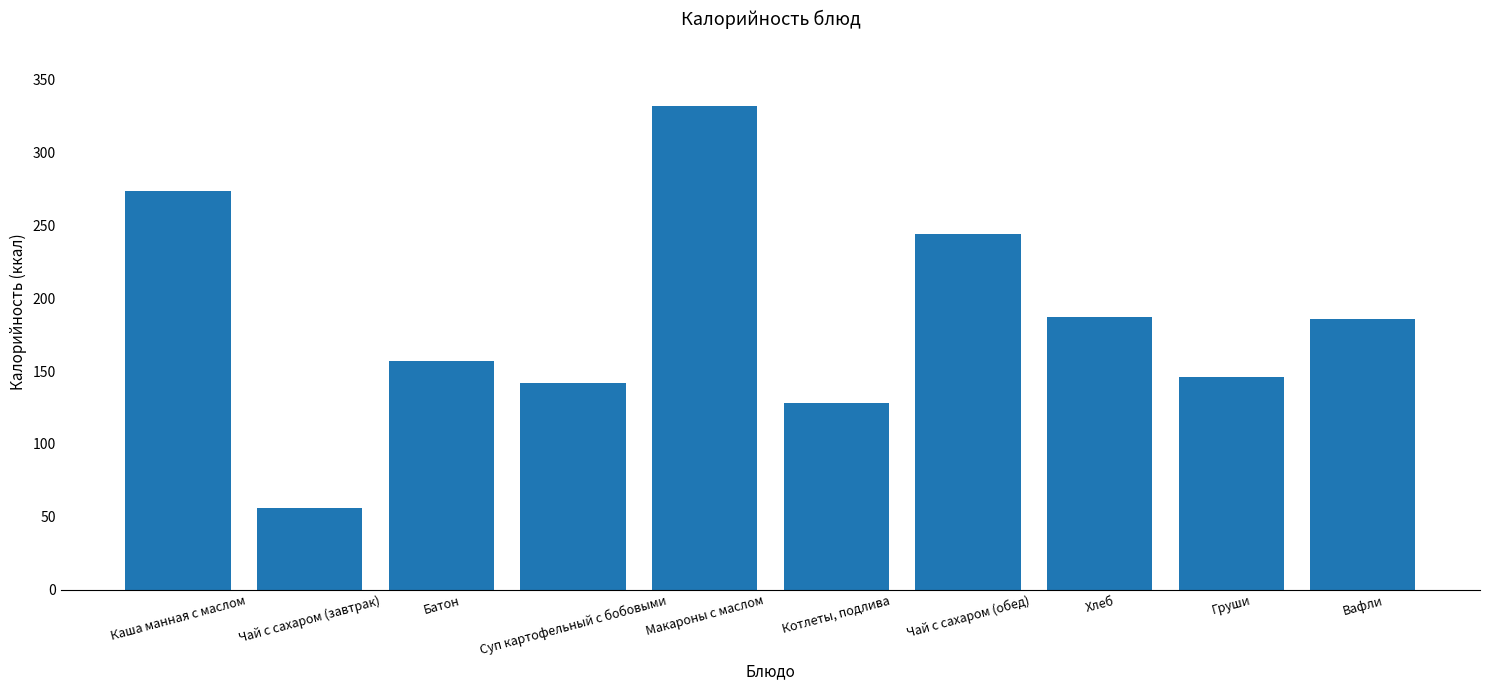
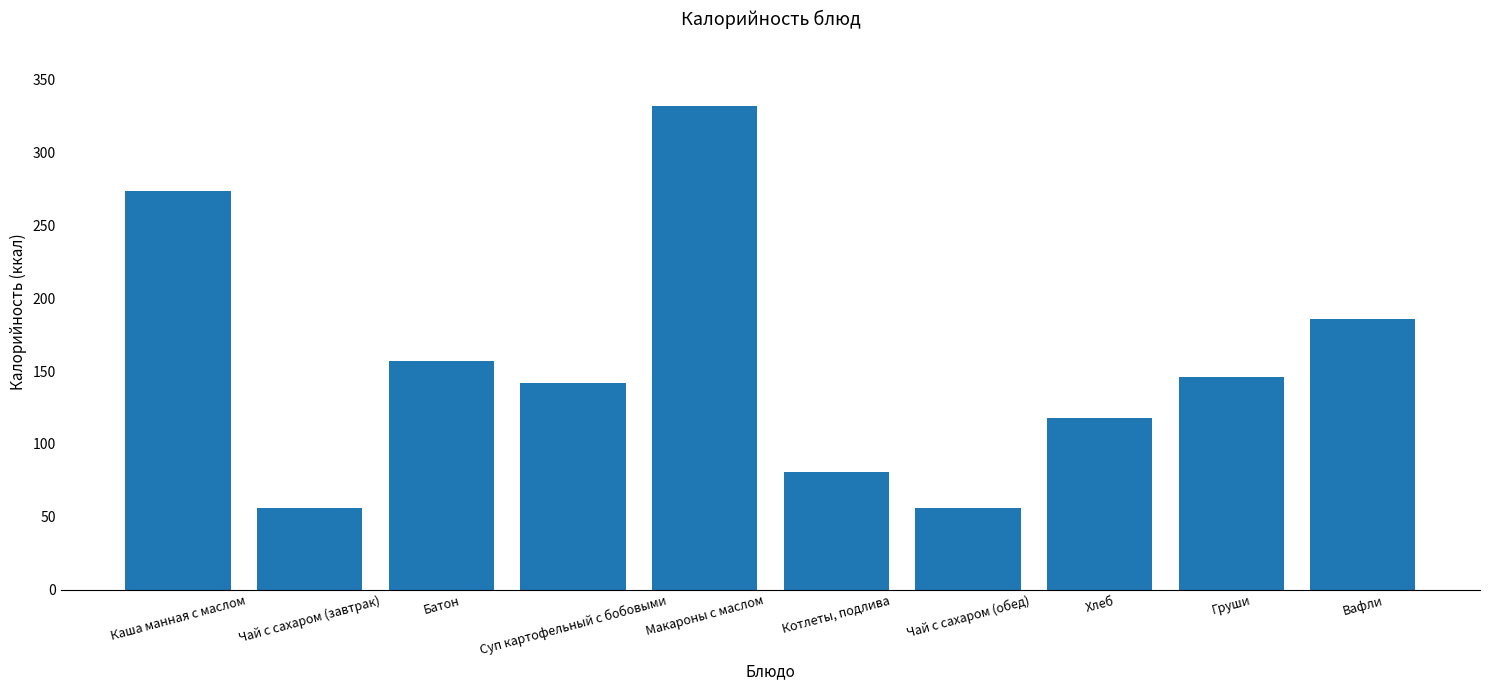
Котлеты, подлива: 128 -> 81
Чай с сахаром (обед): 244 -> 56
Хлеб: 187 -> 118
